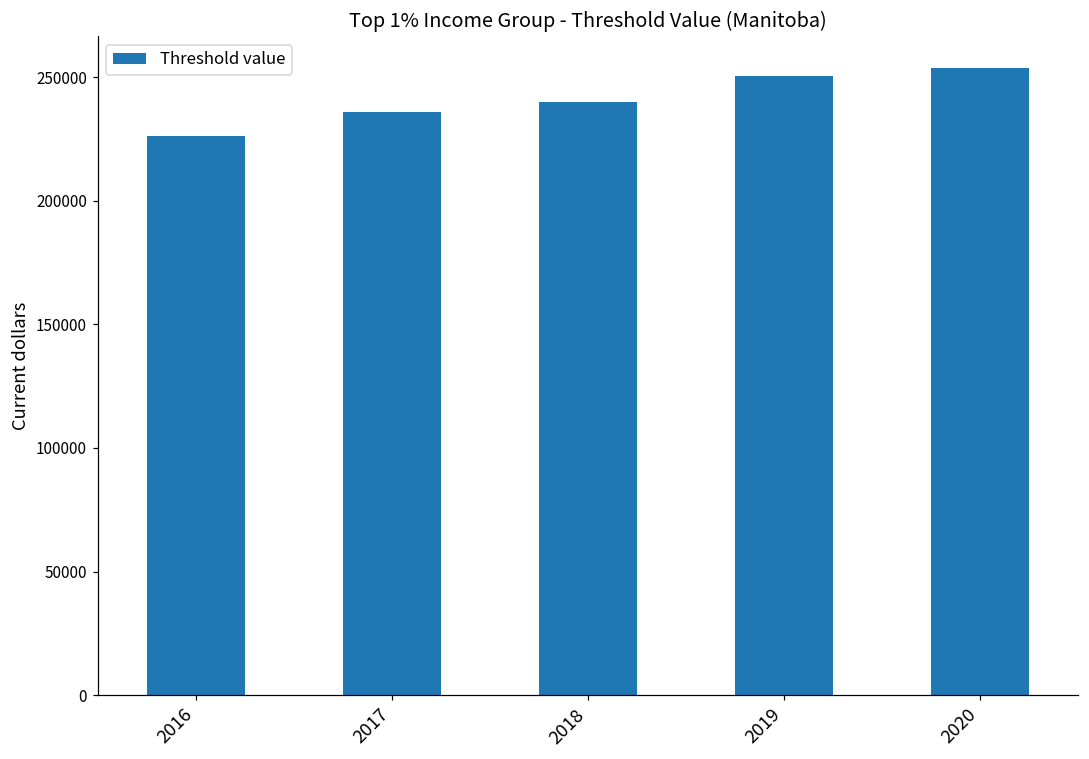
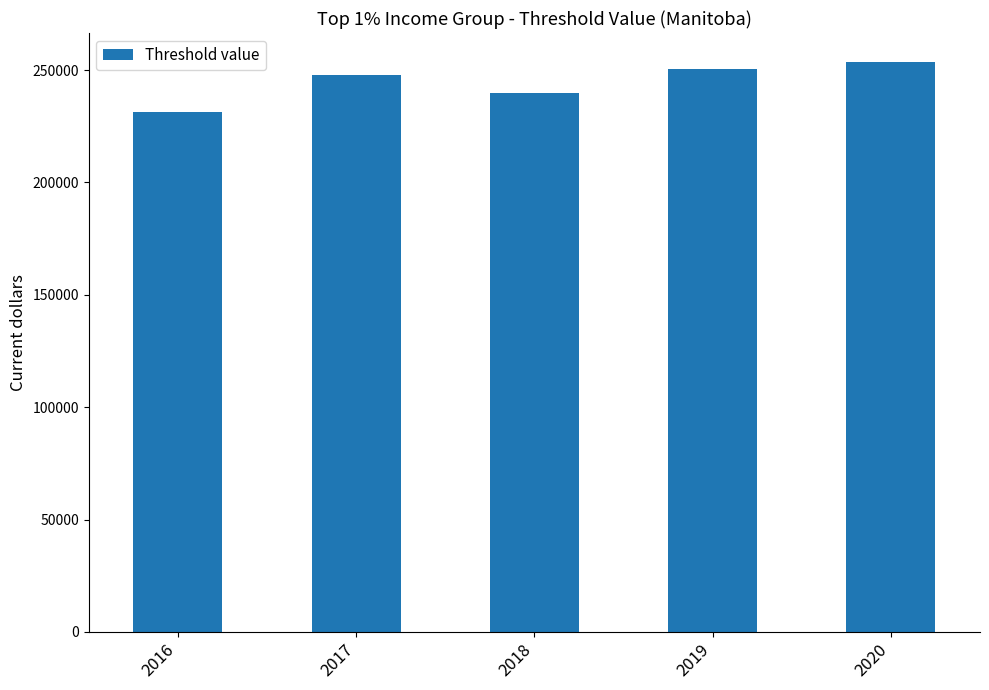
2016: 226000 -> 231000
2017: 236000 -> 248000
